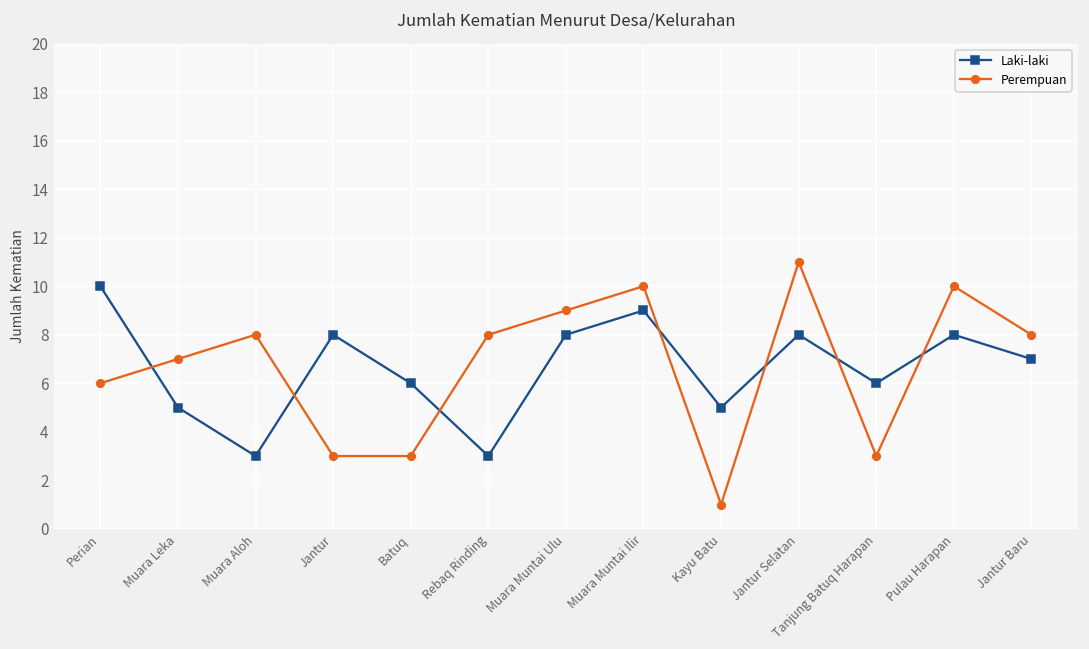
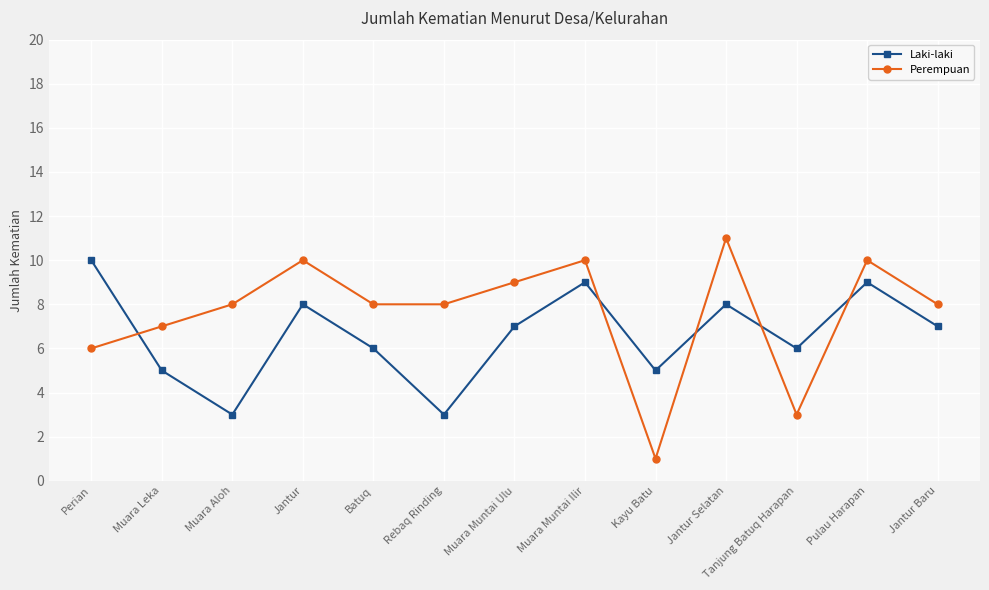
Perempuan, Jantur: 3 -> 10
Perempuan, Batuq: 3 -> 8
Laki-laki, Muara Muntai Ulu: 8 -> 7
Laki-laki, Pulau Harapan: 8 -> 9
